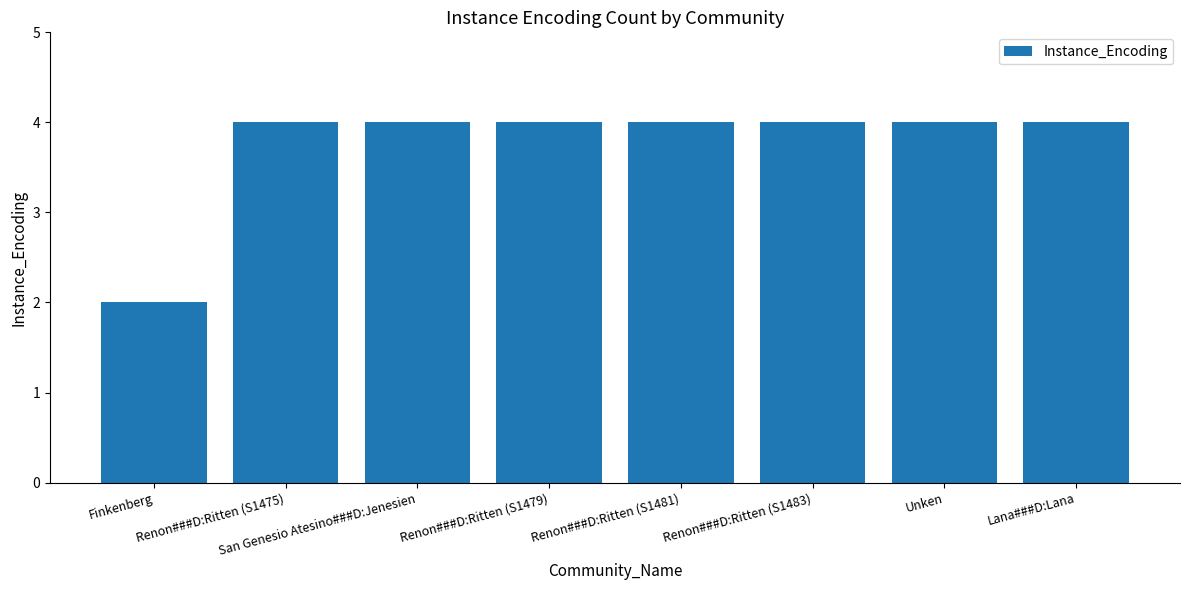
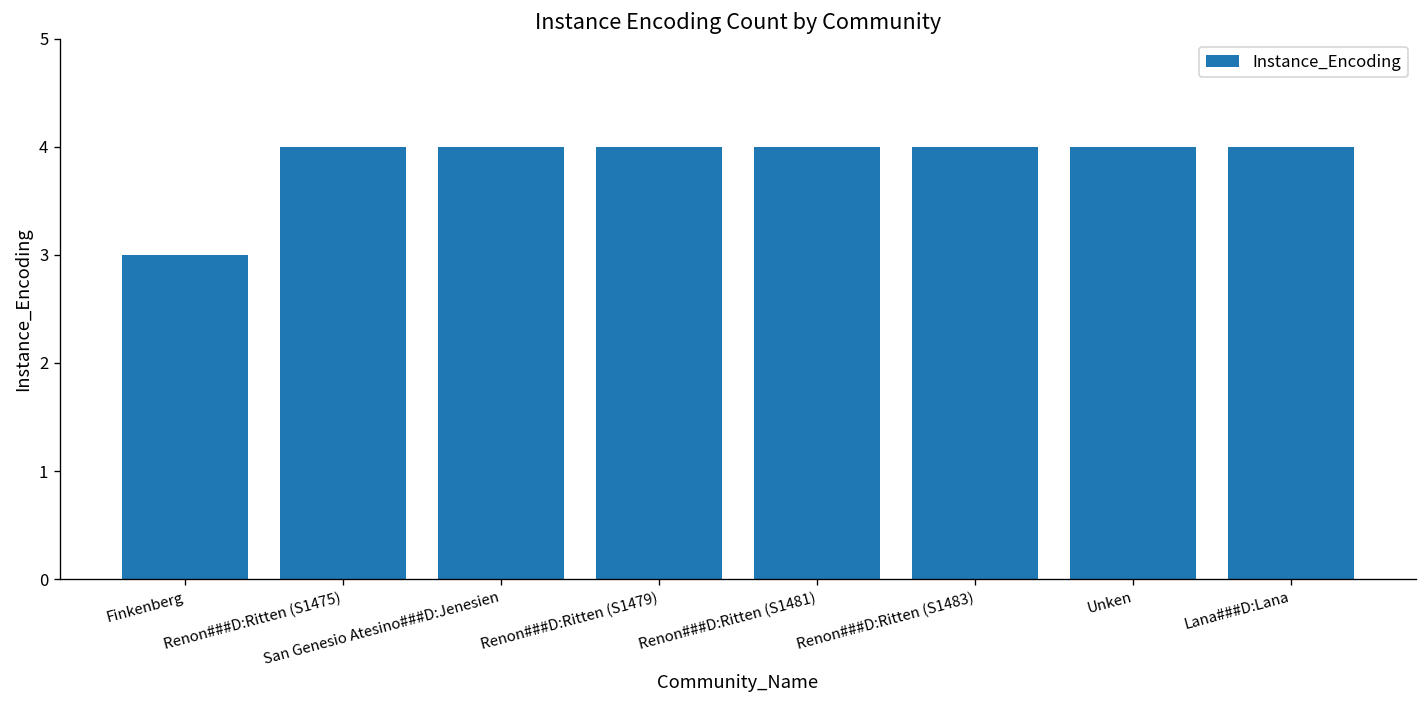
Finkenberg: 2 -> 3
